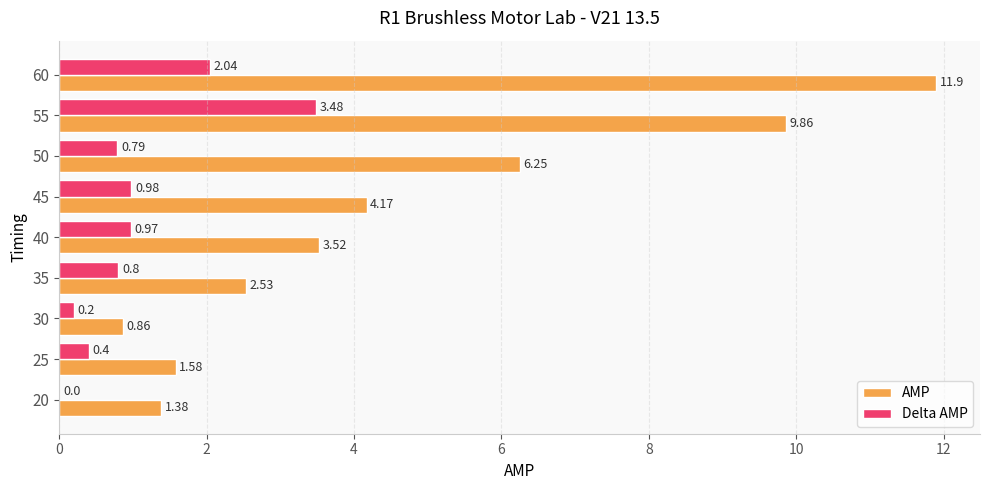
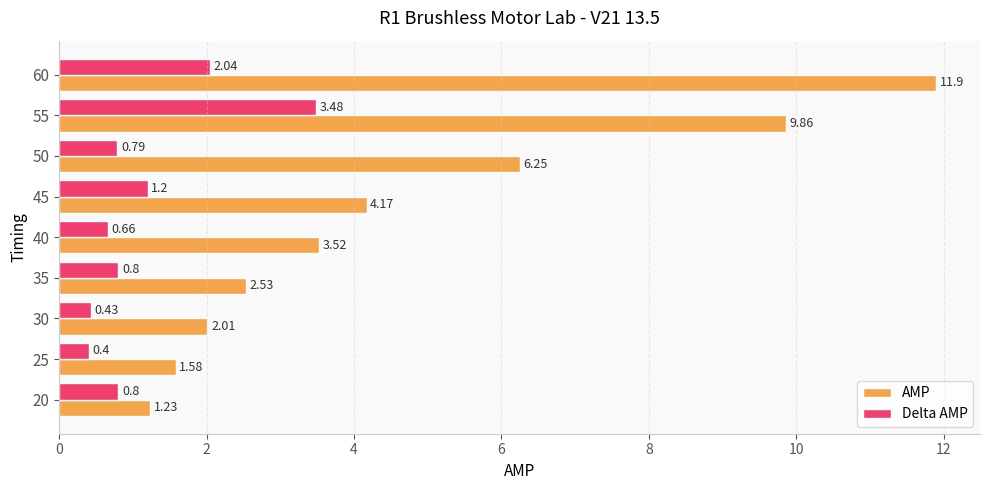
Delta AMP, 45: 0.98 -> 1.2
Delta AMP, 40: 0.97 -> 0.66
Delta AMP, 30: 0.2 -> 0.43
AMP, 30: 0.86 -> 2.01
Delta AMP, 20: 0.0 -> 0.8
AMP, 20: 1.38 -> 1.23
